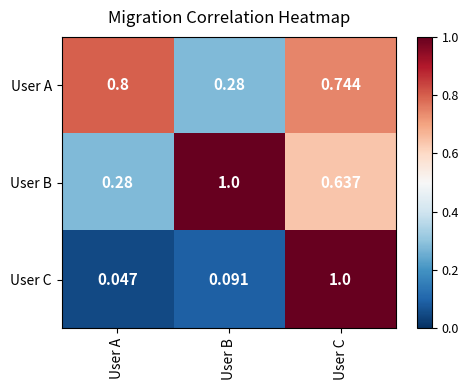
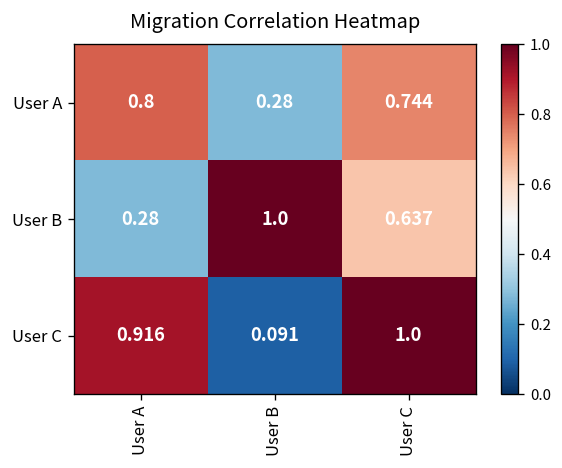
User C, User A: 0.047 -> 0.916
